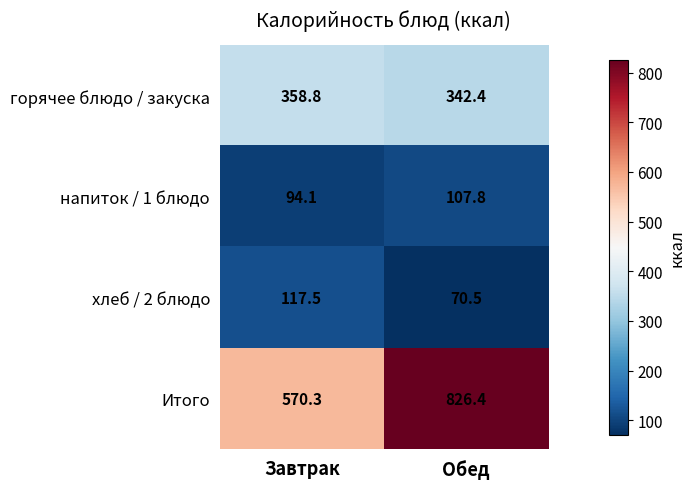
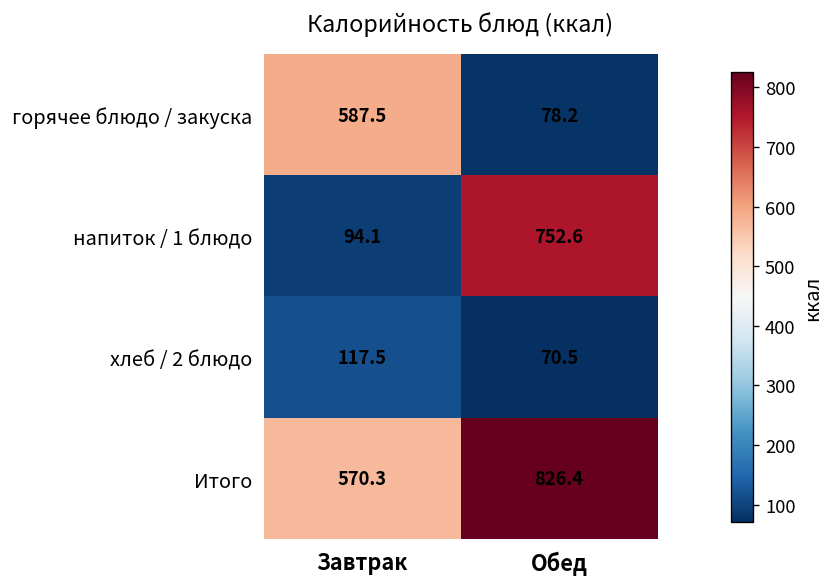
горячее блюдо / закуска, Завтрак: 358.8 -> 587.5
горячее блюдо / закуска, Обед: 342.4 -> 78.2
напиток / 1 блюдо, Обед: 107.8 -> 752.6
